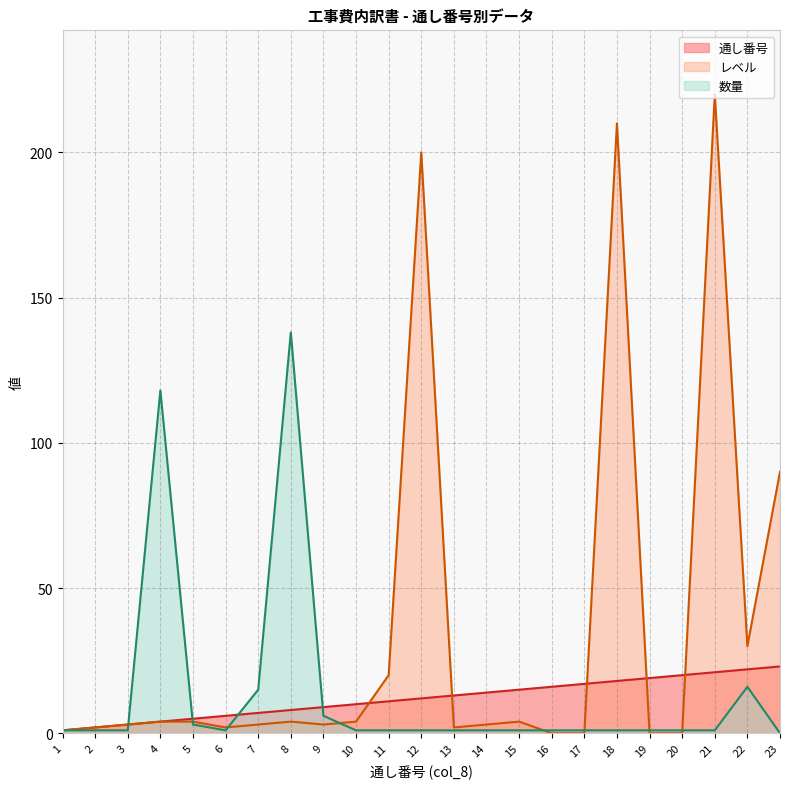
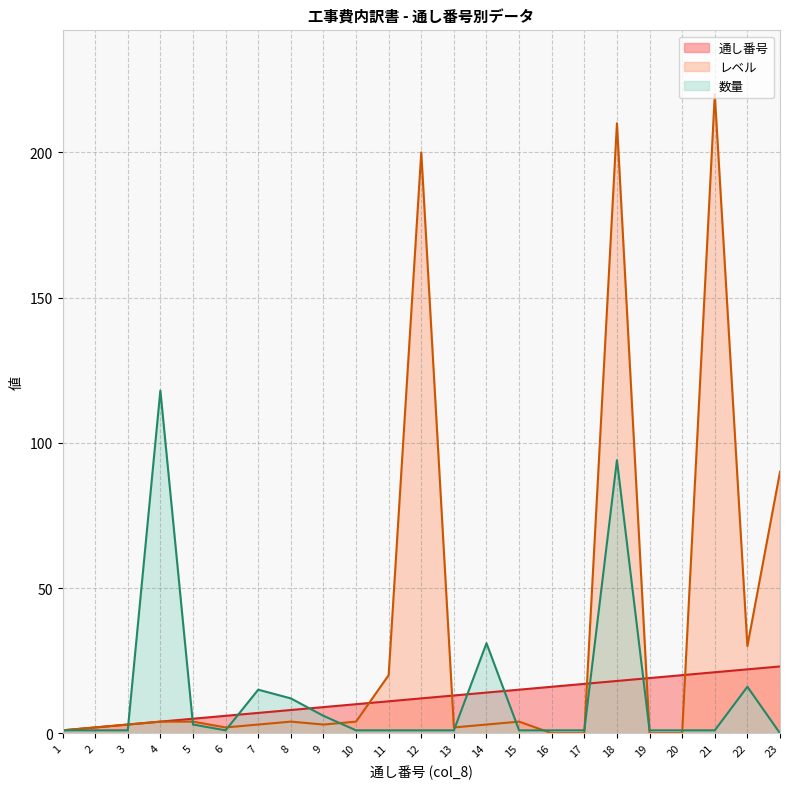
数量, 8: 138 -> 12
数量, 14: 1 -> 31
数量, 18: 1 -> 94
